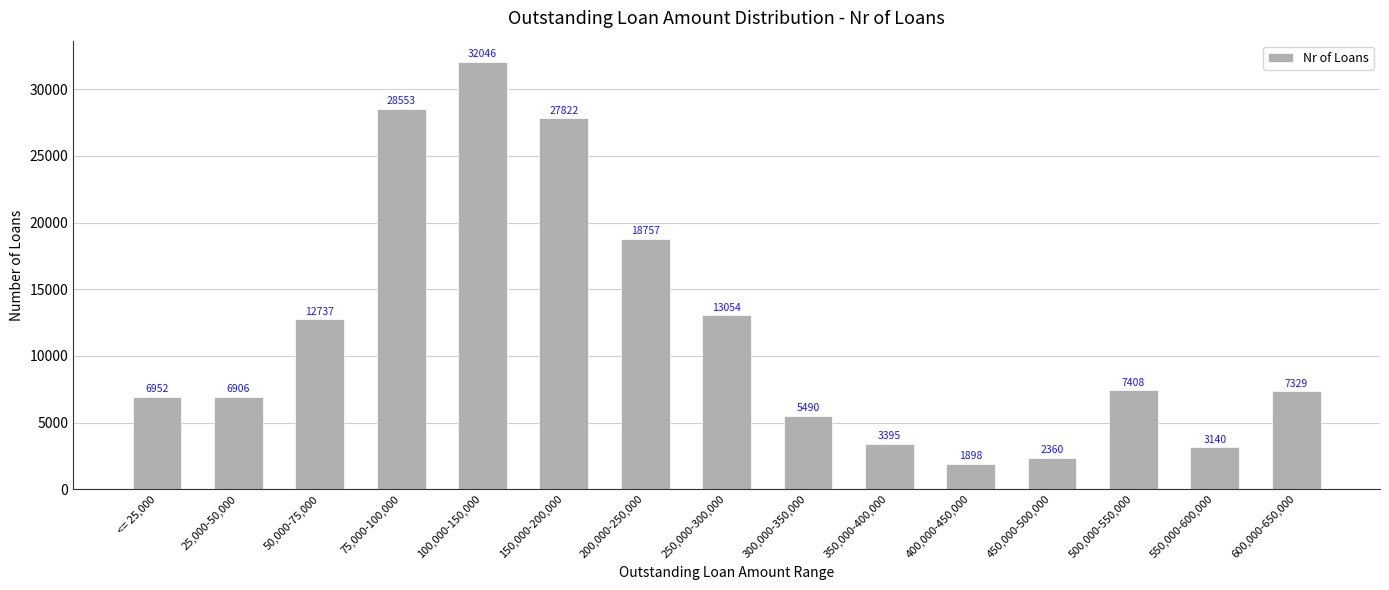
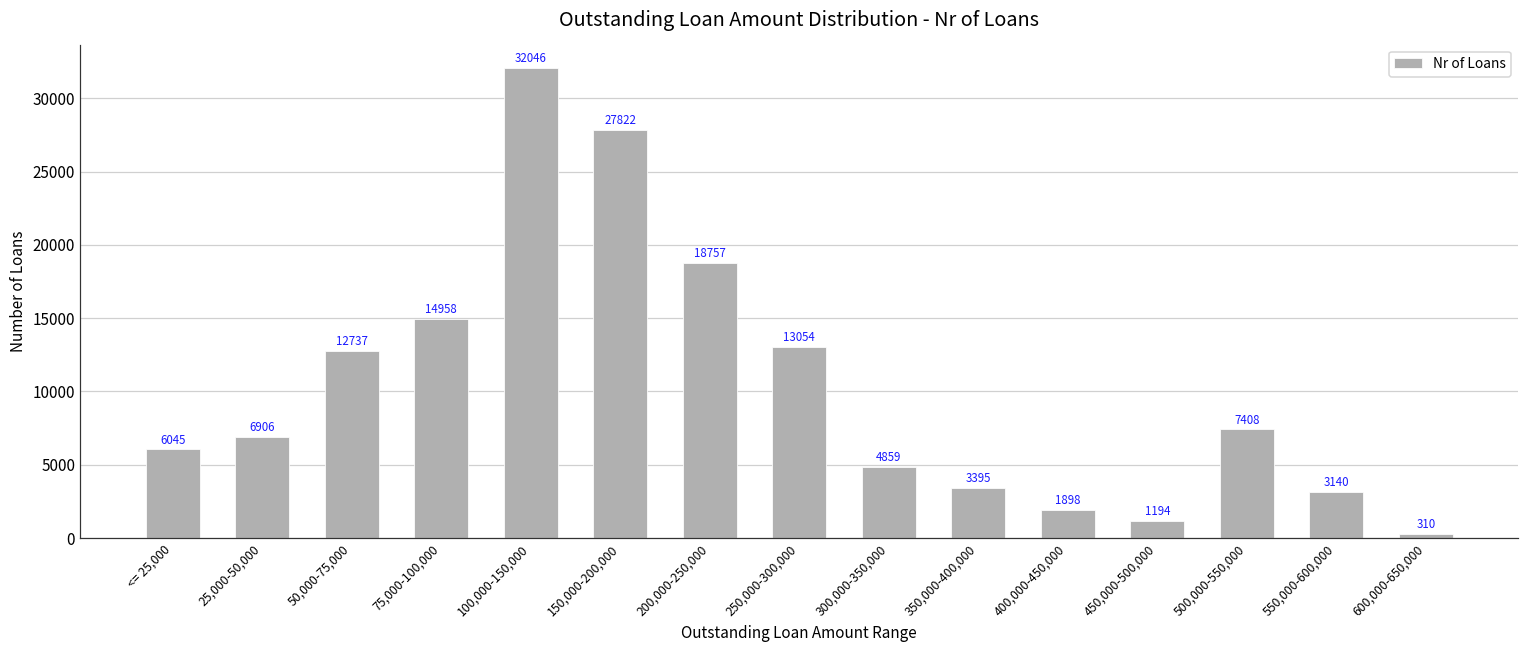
<= 25,000: 6952 -> 6045
75,000-100,000: 28553 -> 14958
300,000-350,000: 5490 -> 4859
450,000-500,000: 2360 -> 1194
600,000-650,000: 7329 -> 310
